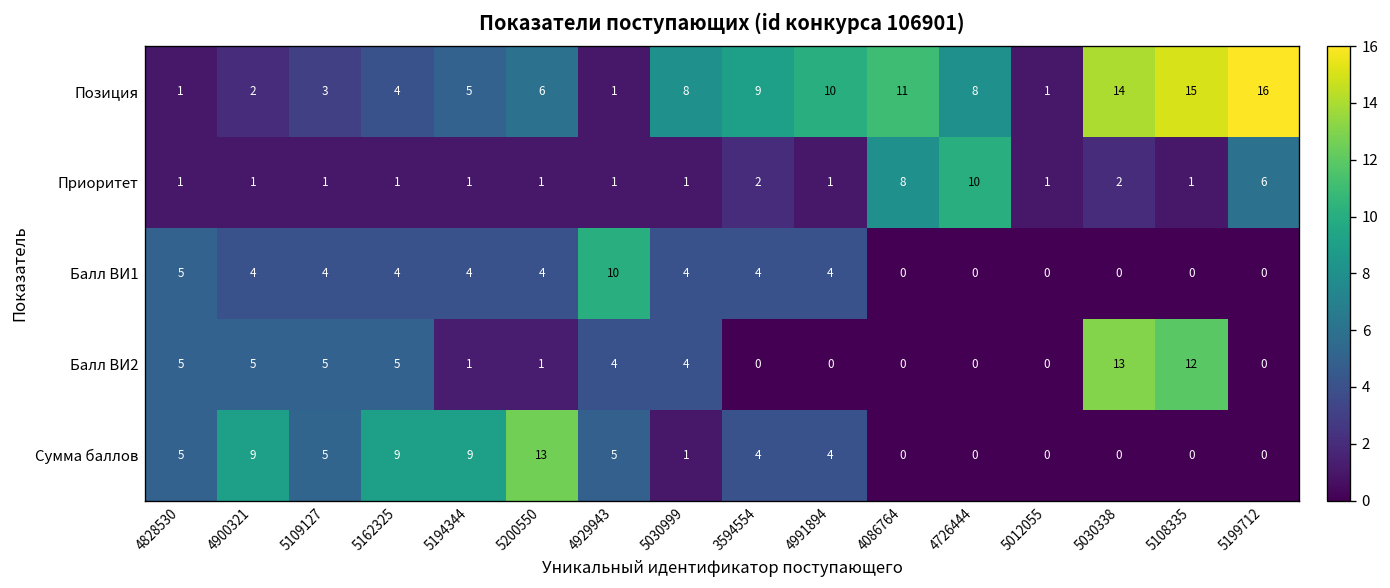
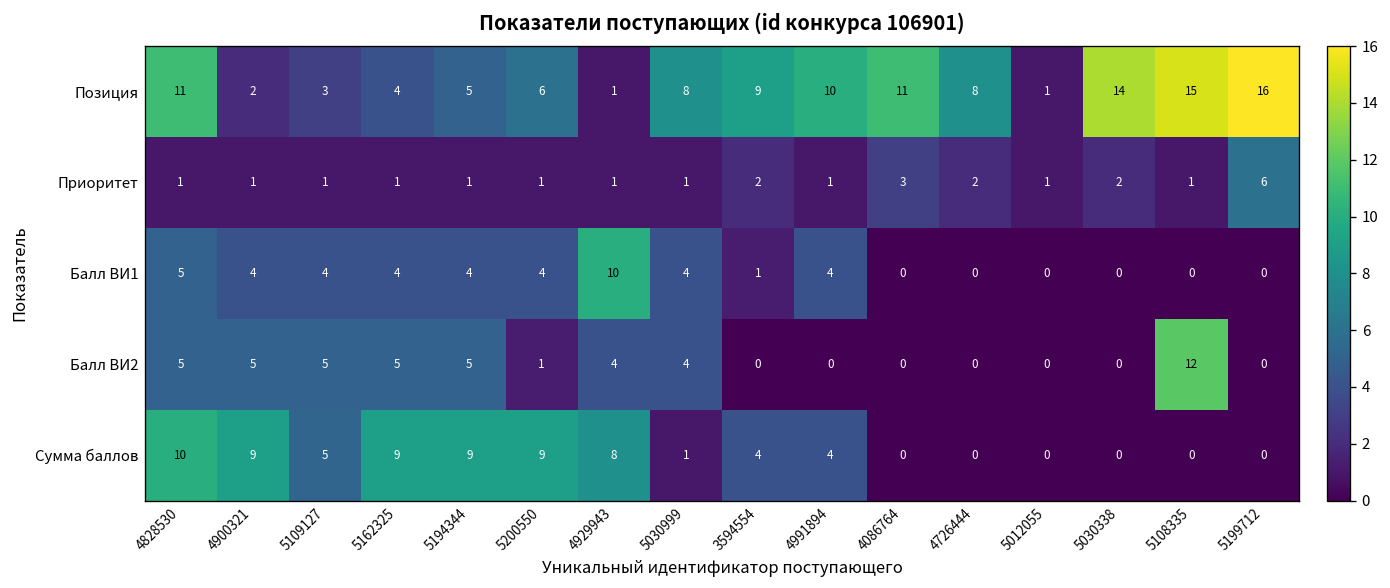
Позиция, 4828530: 1 -> 11
Приоритет, 4086764: 8 -> 3
Приоритет, 4726444: 10 -> 2
Балл ВИ1, 3594554: 4 -> 1
Балл ВИ2, 5194344: 1 -> 5
Балл ВИ2, 5030338: 13 -> 0
Сумма баллов, 4828530: 5 -> 10
Сумма баллов, 5200550: 13 -> 9
Сумма баллов, 4929943: 5 -> 8
